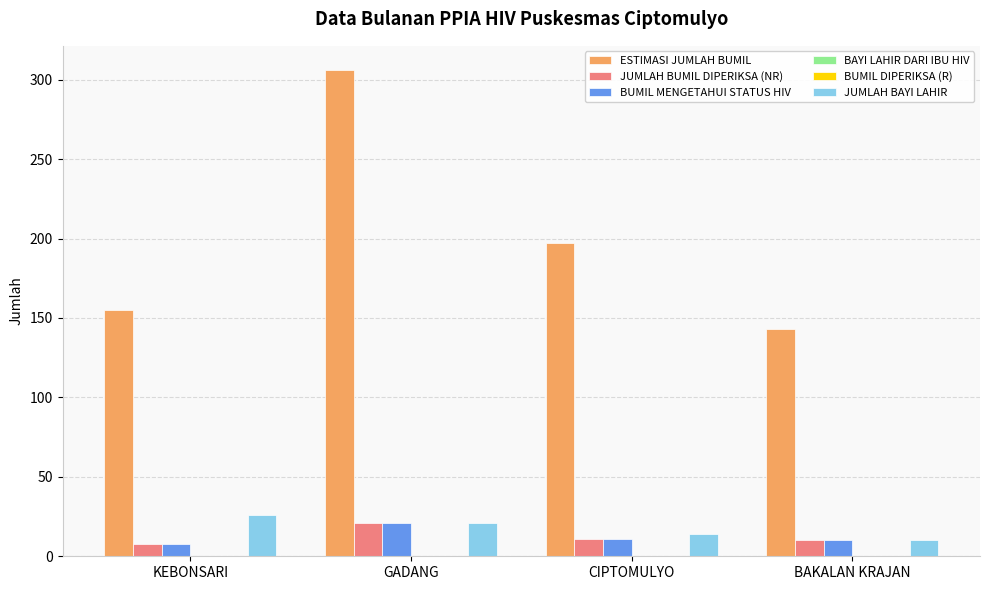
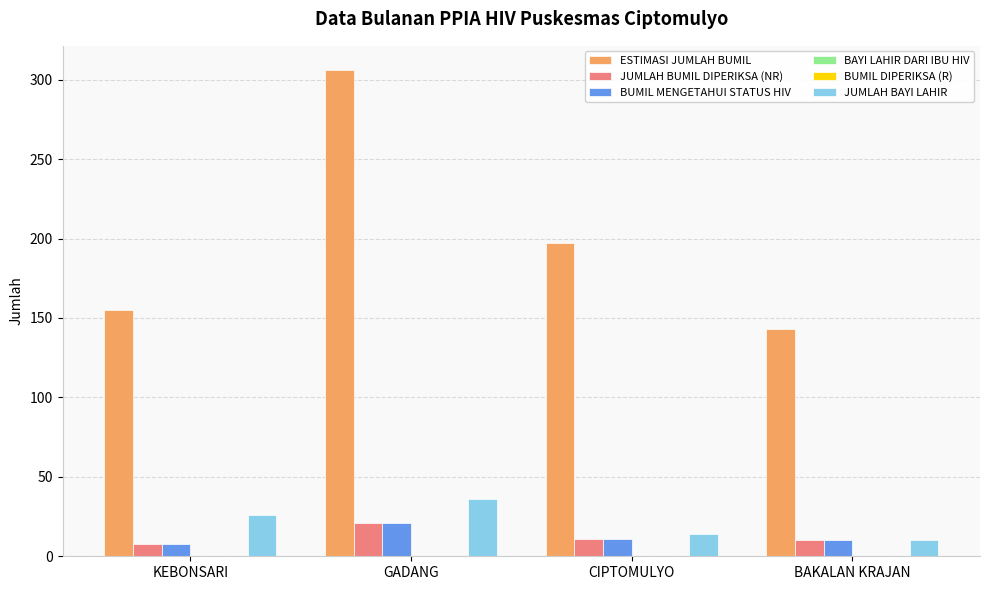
JUMLAH BAYI LAHIR, GADANG: 21 -> 36
